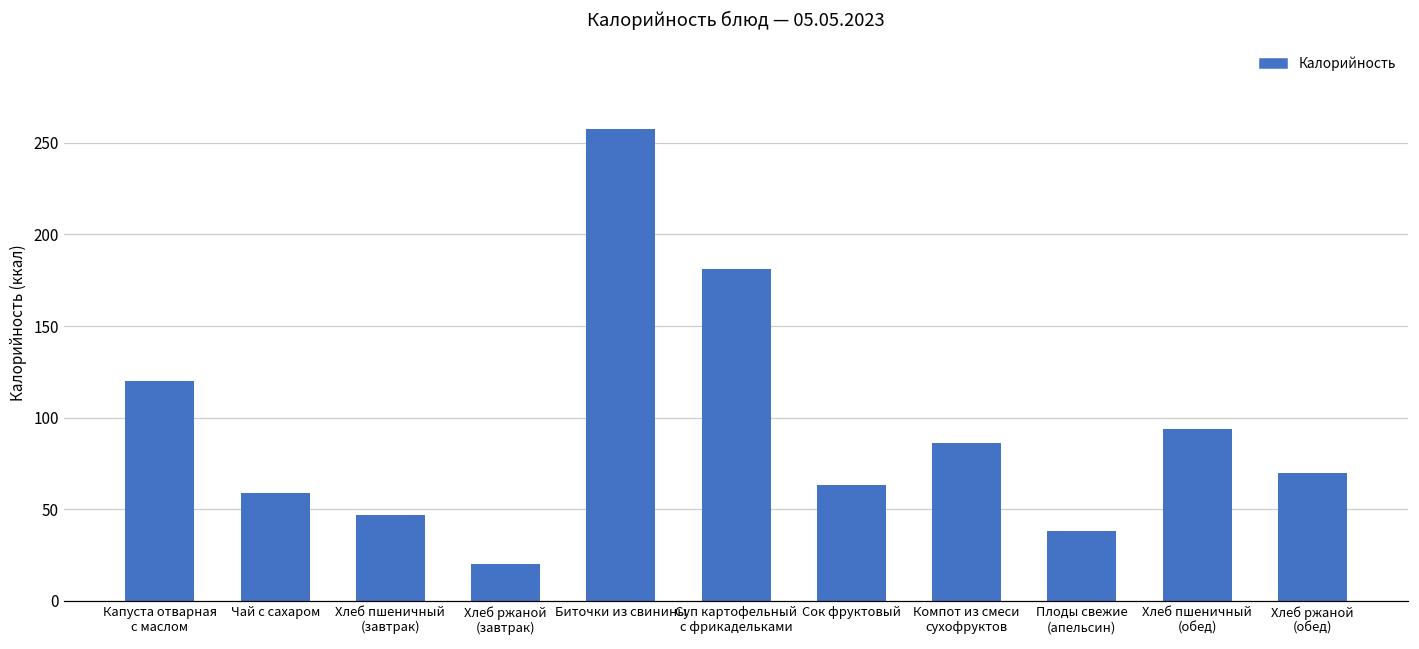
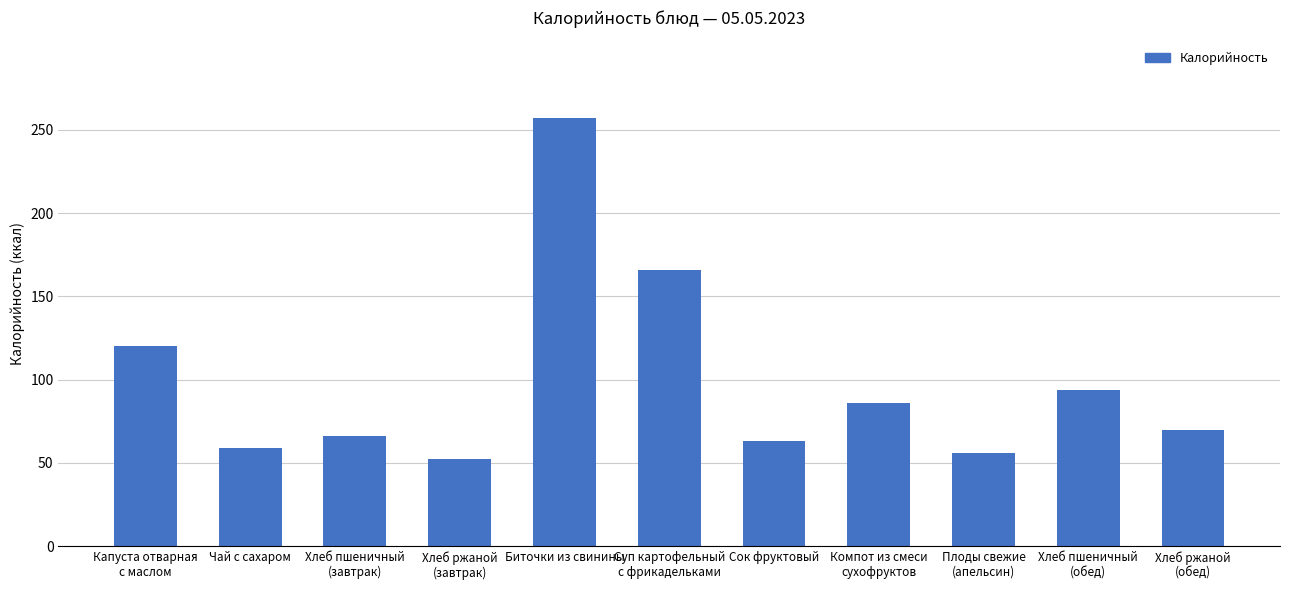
Хлеб пшеничный (завтрак): 47 -> 66
Хлеб ржаной (завтрак): 20 -> 52
Суп картофельный с фрикадельками: 181 -> 166
Плоды свежие (апельсин): 38 -> 56
